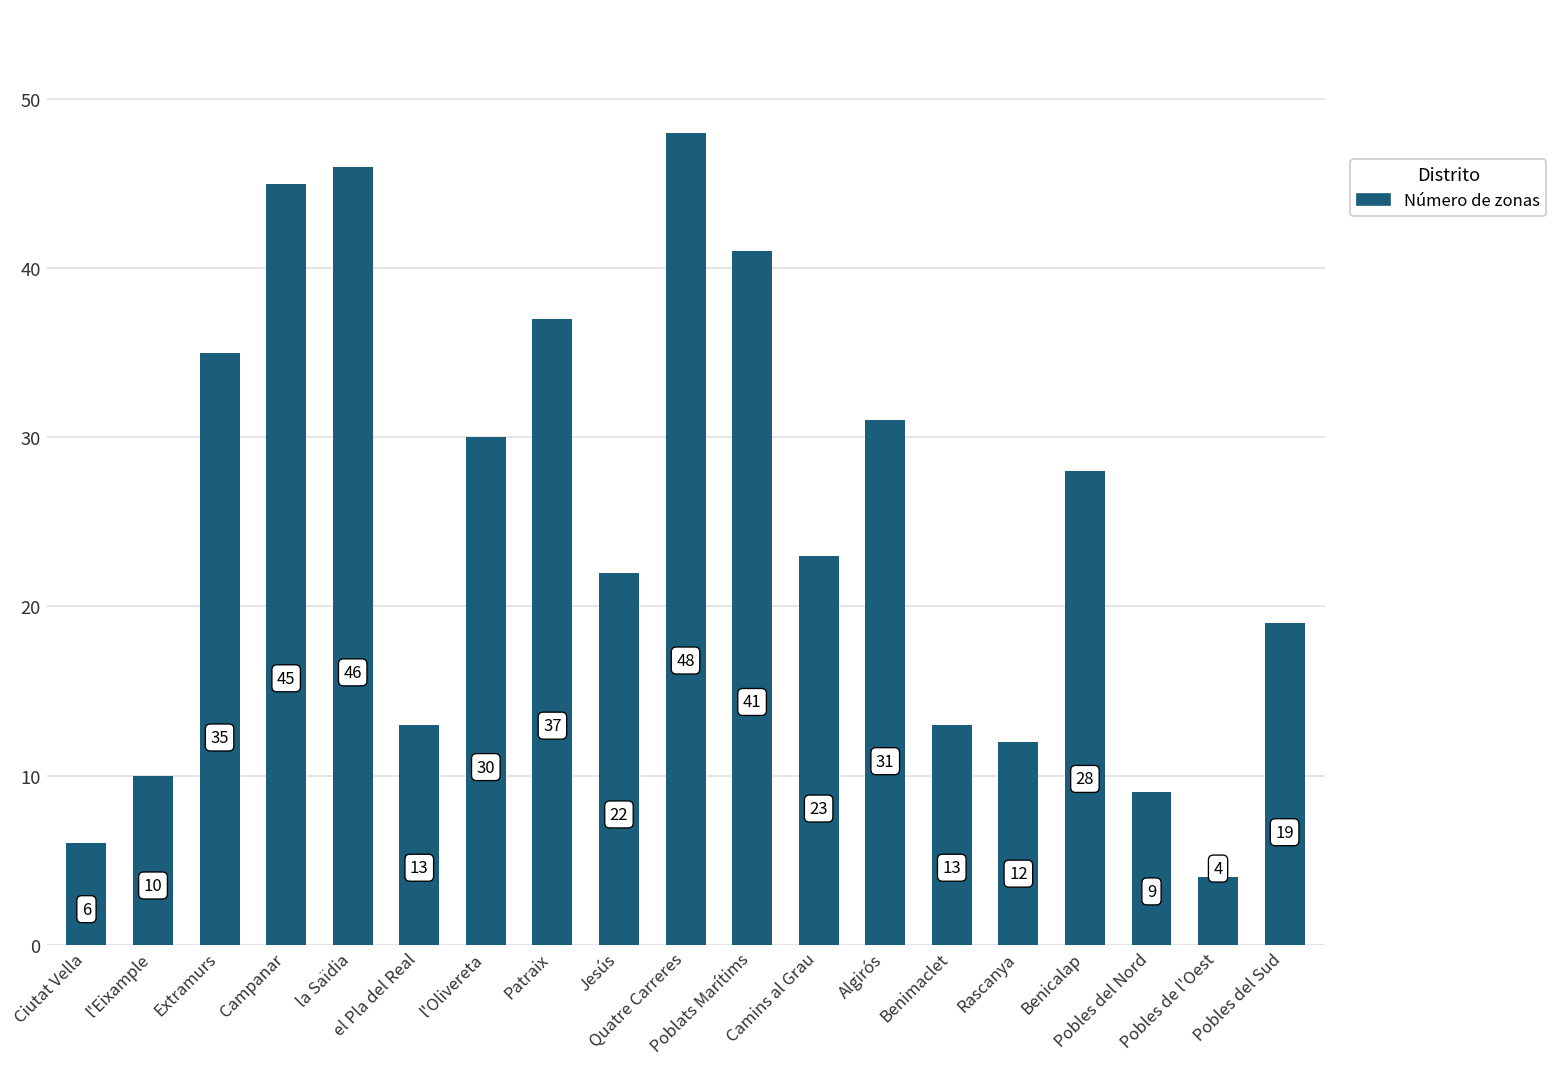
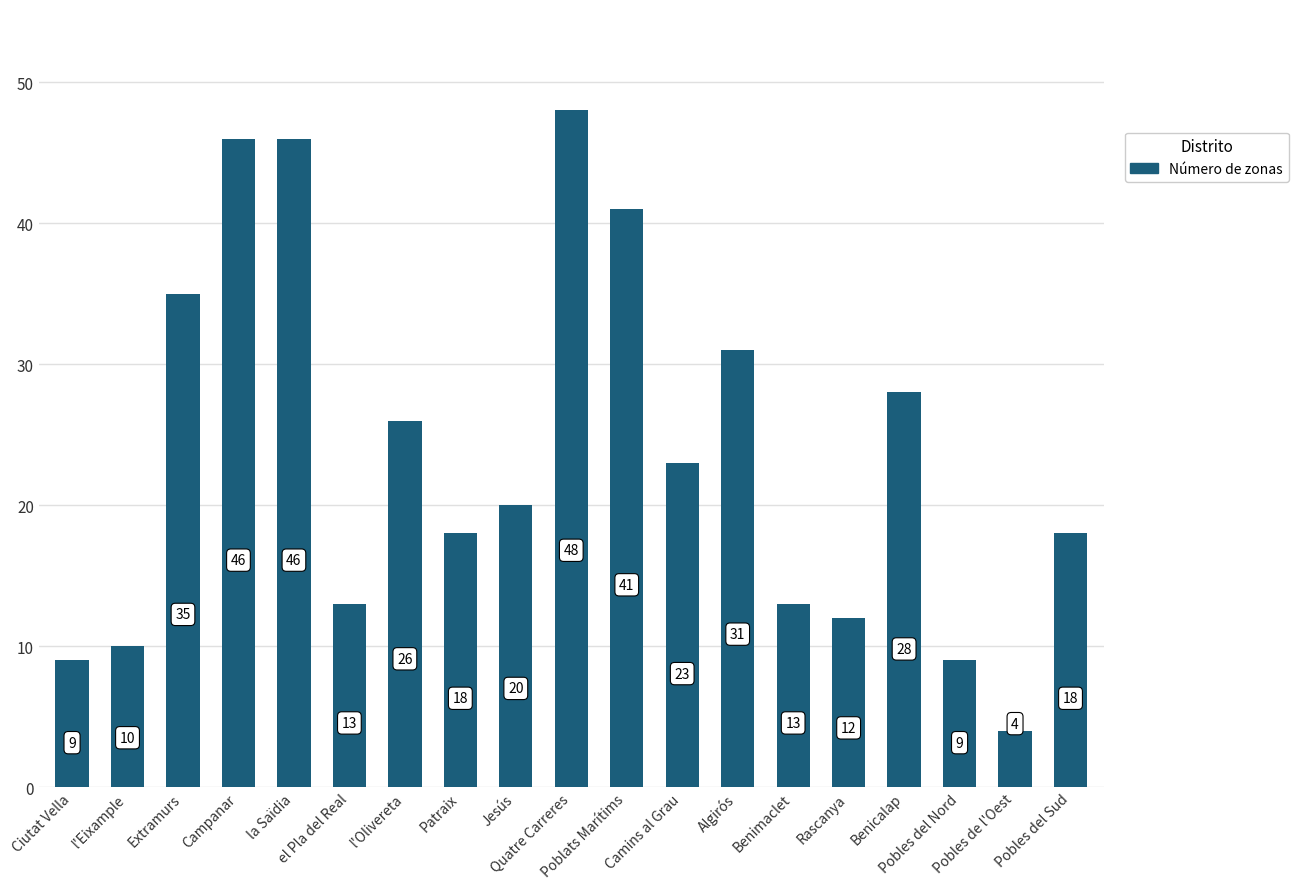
Ciutat Vella: 6 -> 9
Campanar: 45 -> 46
l'Olivereta: 30 -> 26
Patraix: 37 -> 18
Jesús: 22 -> 20
Pobles del Sud: 19 -> 18
